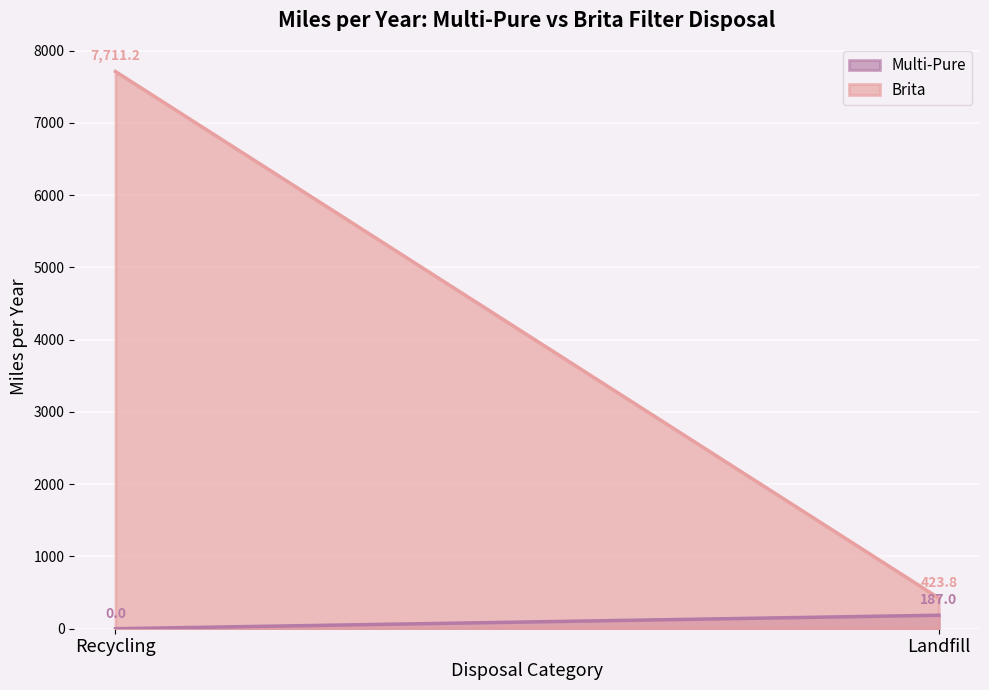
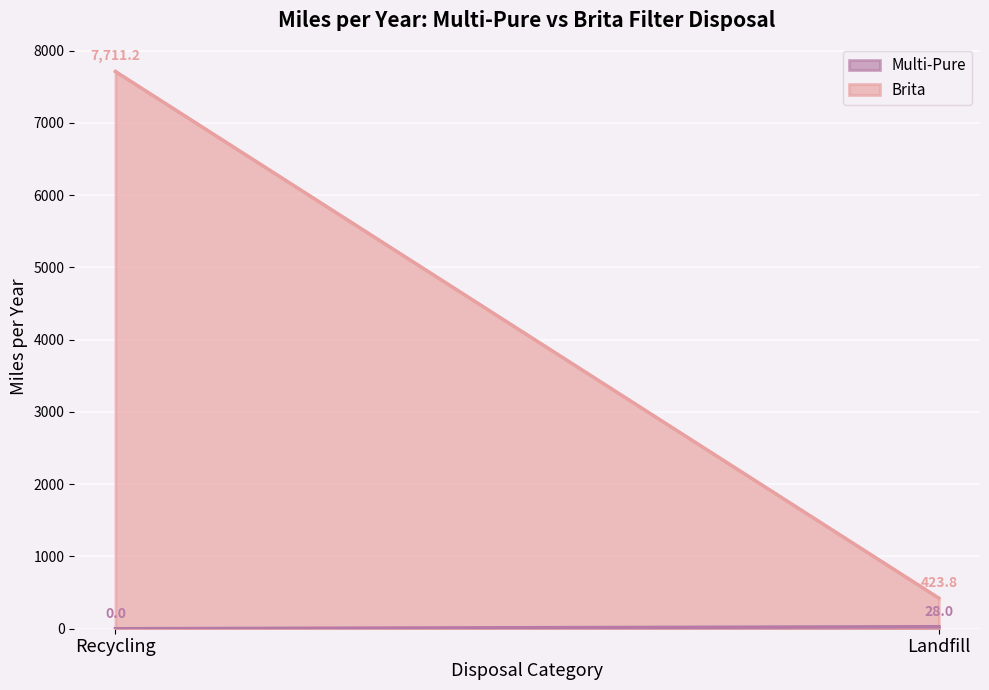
Multi-Pure, Landfill: 187.0 -> 28.0
